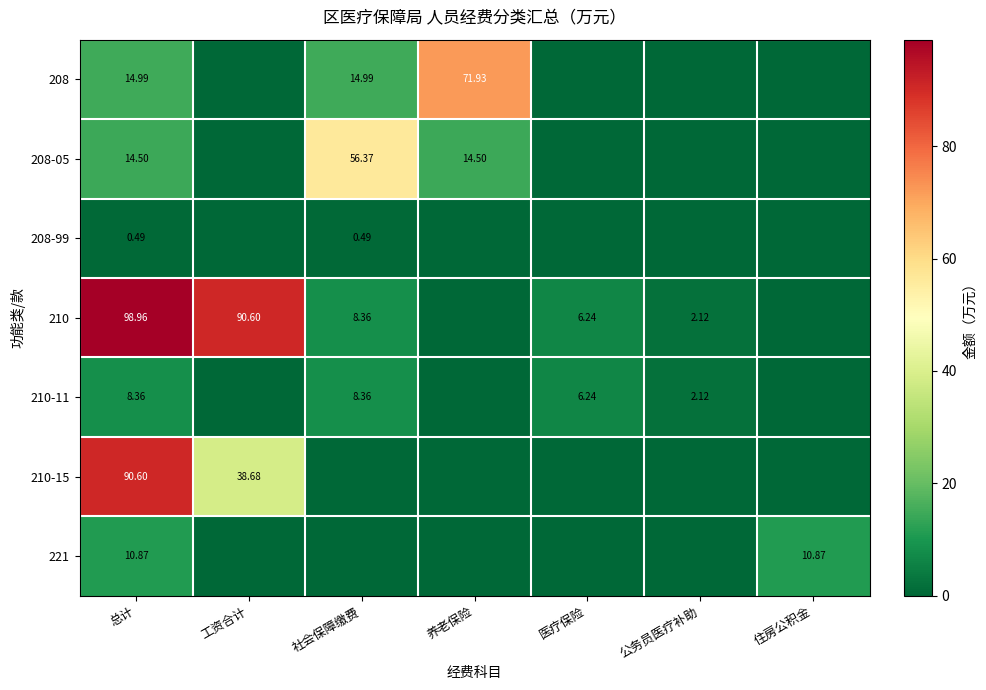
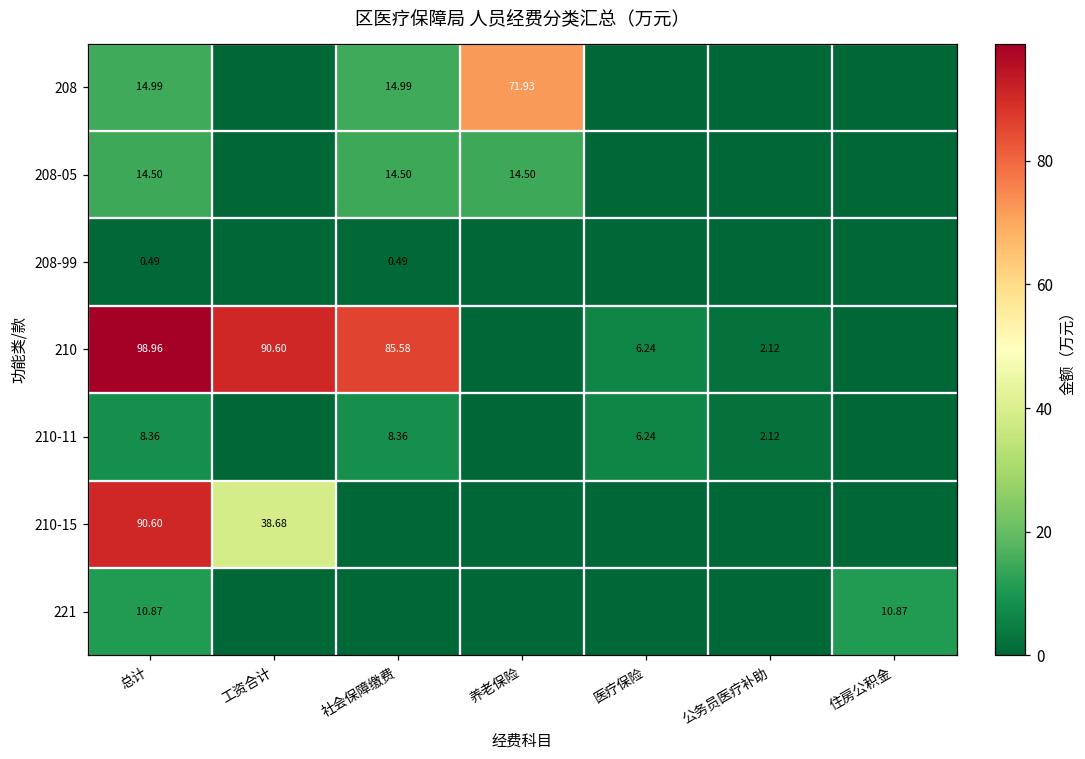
208-05, 社会保障缴费: 56.37 -> 14.50
210, 社会保障缴费: 8.36 -> 85.58
